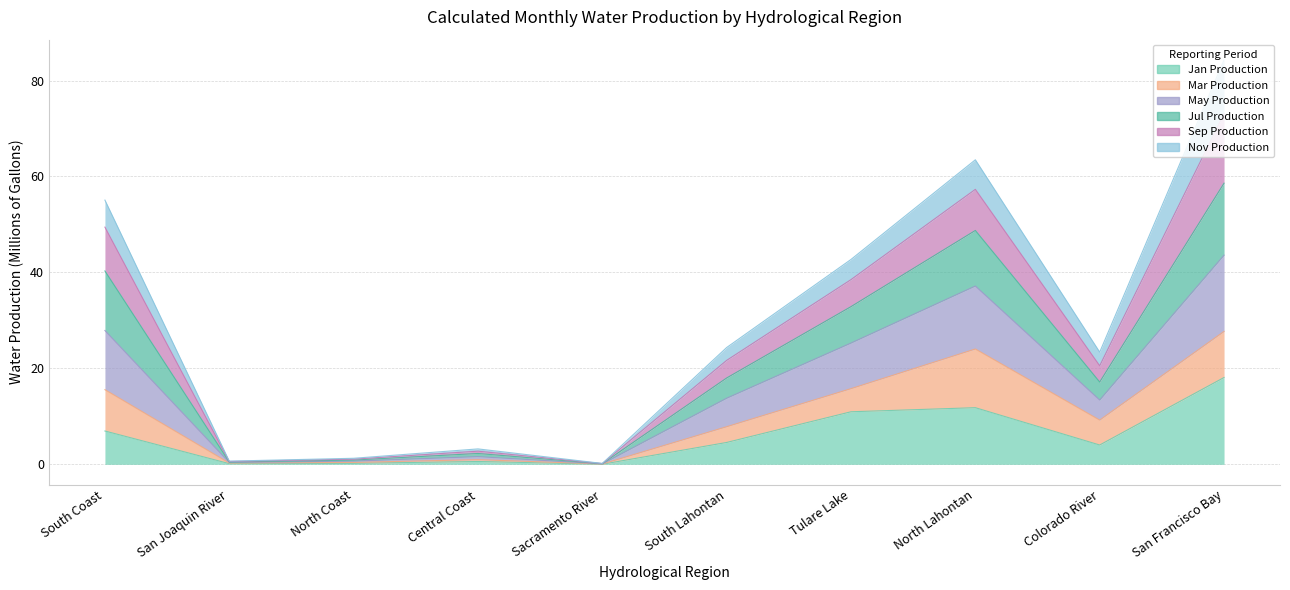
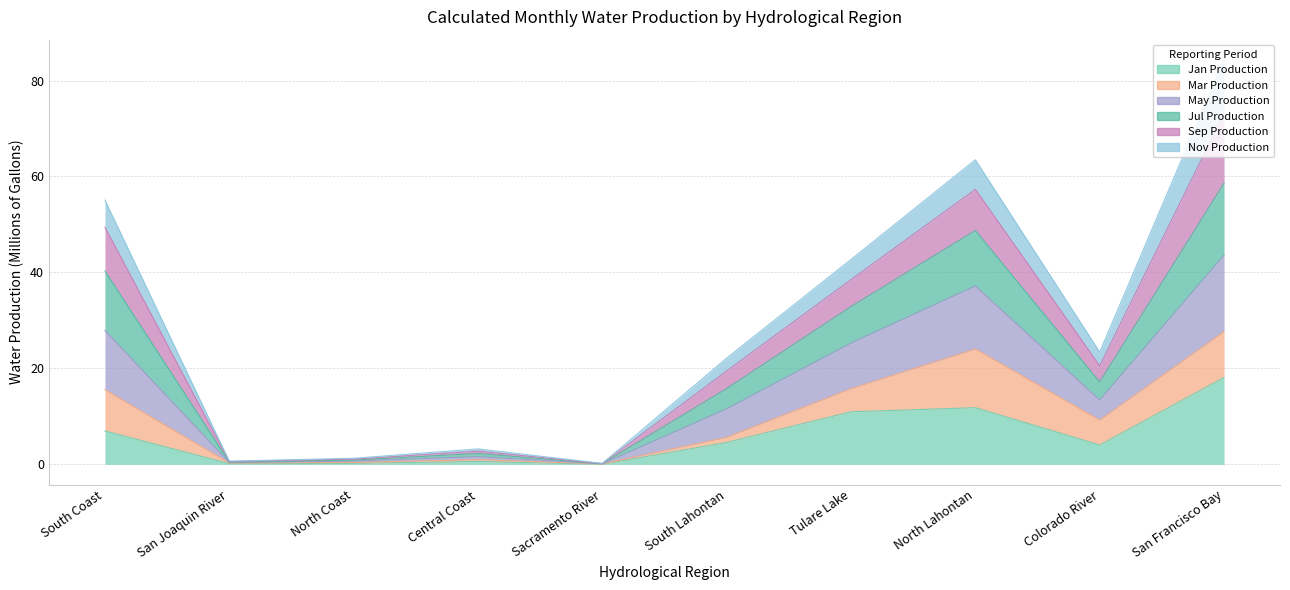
Mar Production, South Lahontan: 3 -> 1
